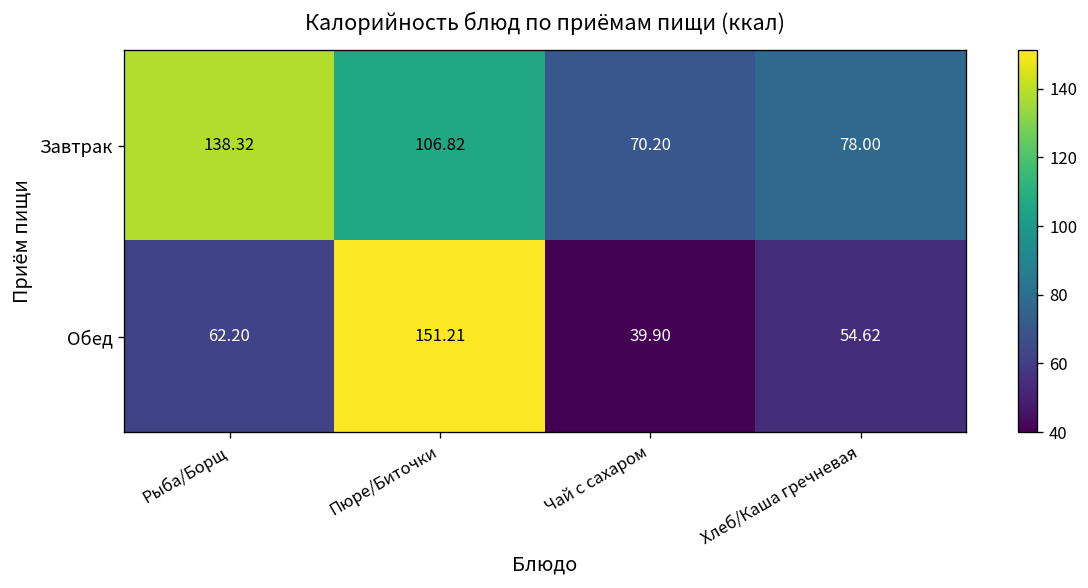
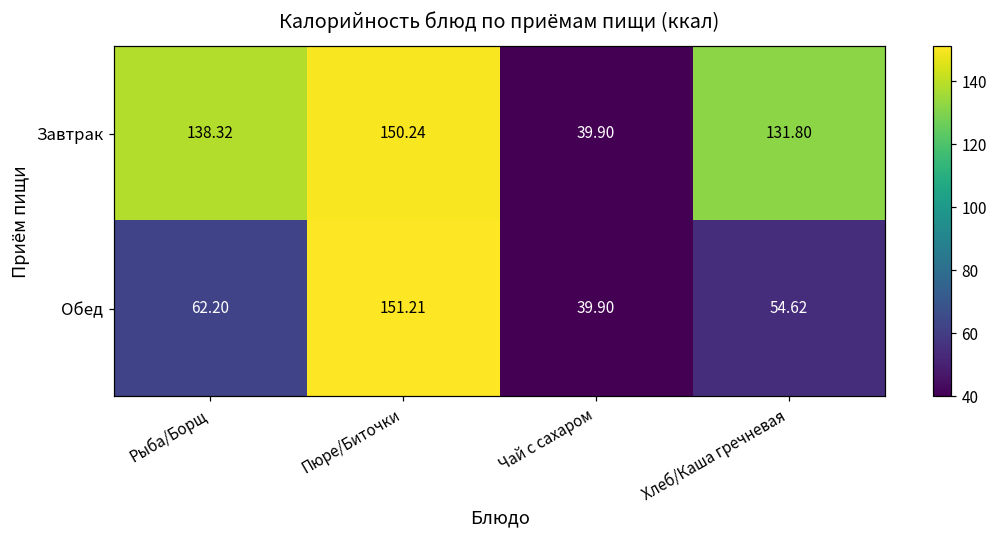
Завтрак, Пюре/Биточки: 106.82 -> 150.24
Завтрак, Чай с сахаром: 70.20 -> 39.90
Завтрак, Хлеб/Каша гречневая: 78.00 -> 131.80
